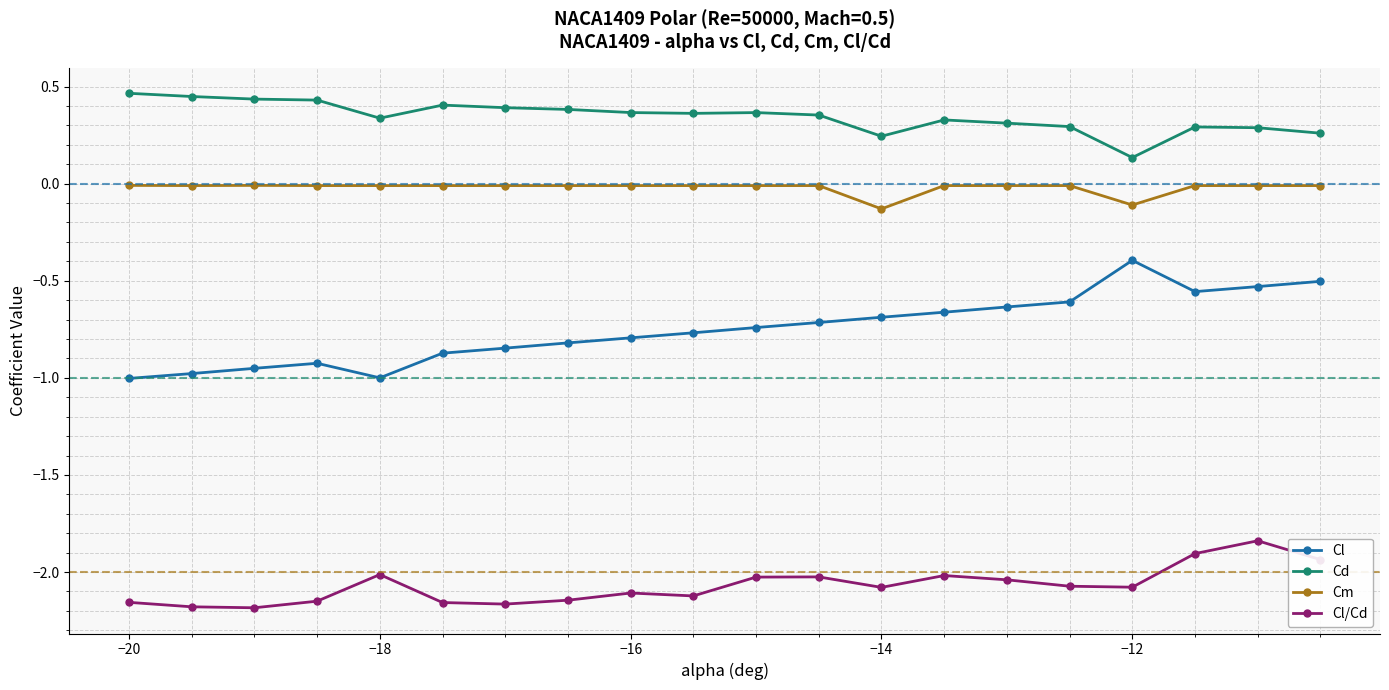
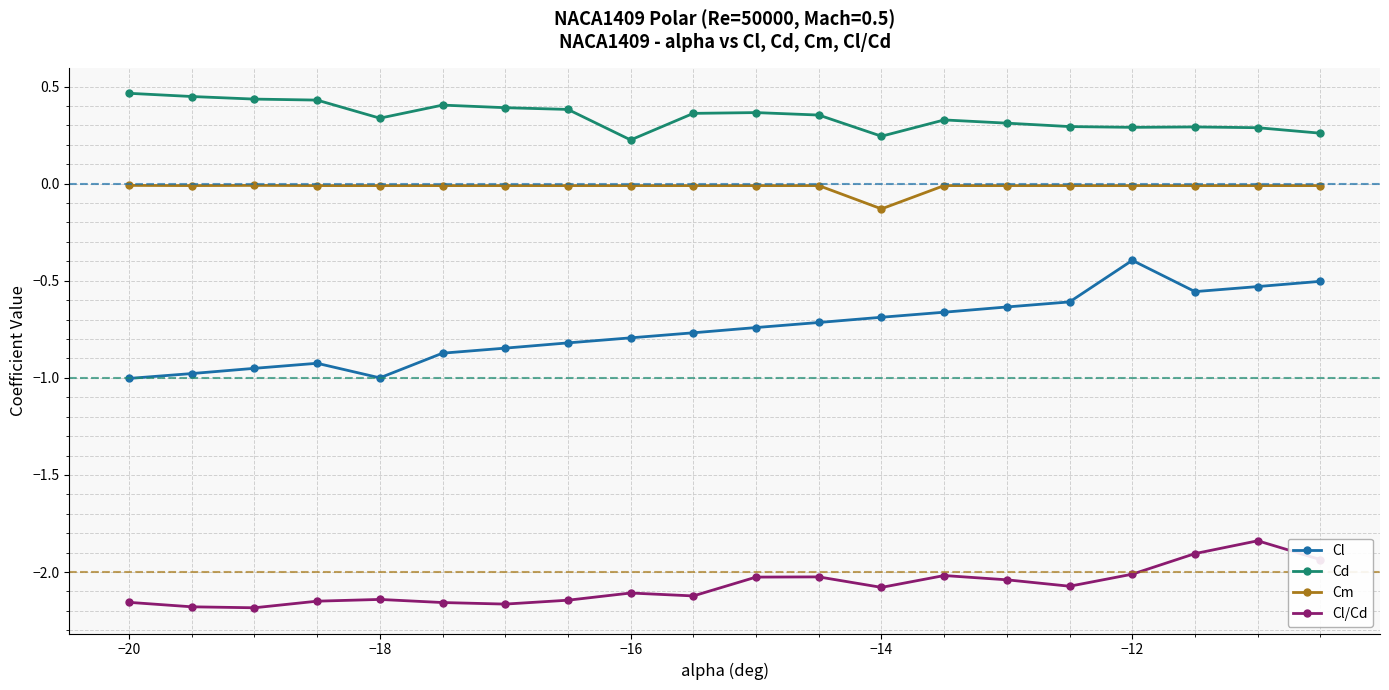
Cl/Cd, −18: -2.01 -> -2.14
Cd, −16: 0.37 -> 0.23
Cd, −12: 0.13 -> 0.29
Cm, −12: -0.11 -> -0.01
Cl/Cd, −12: -2.08 -> -2.01
